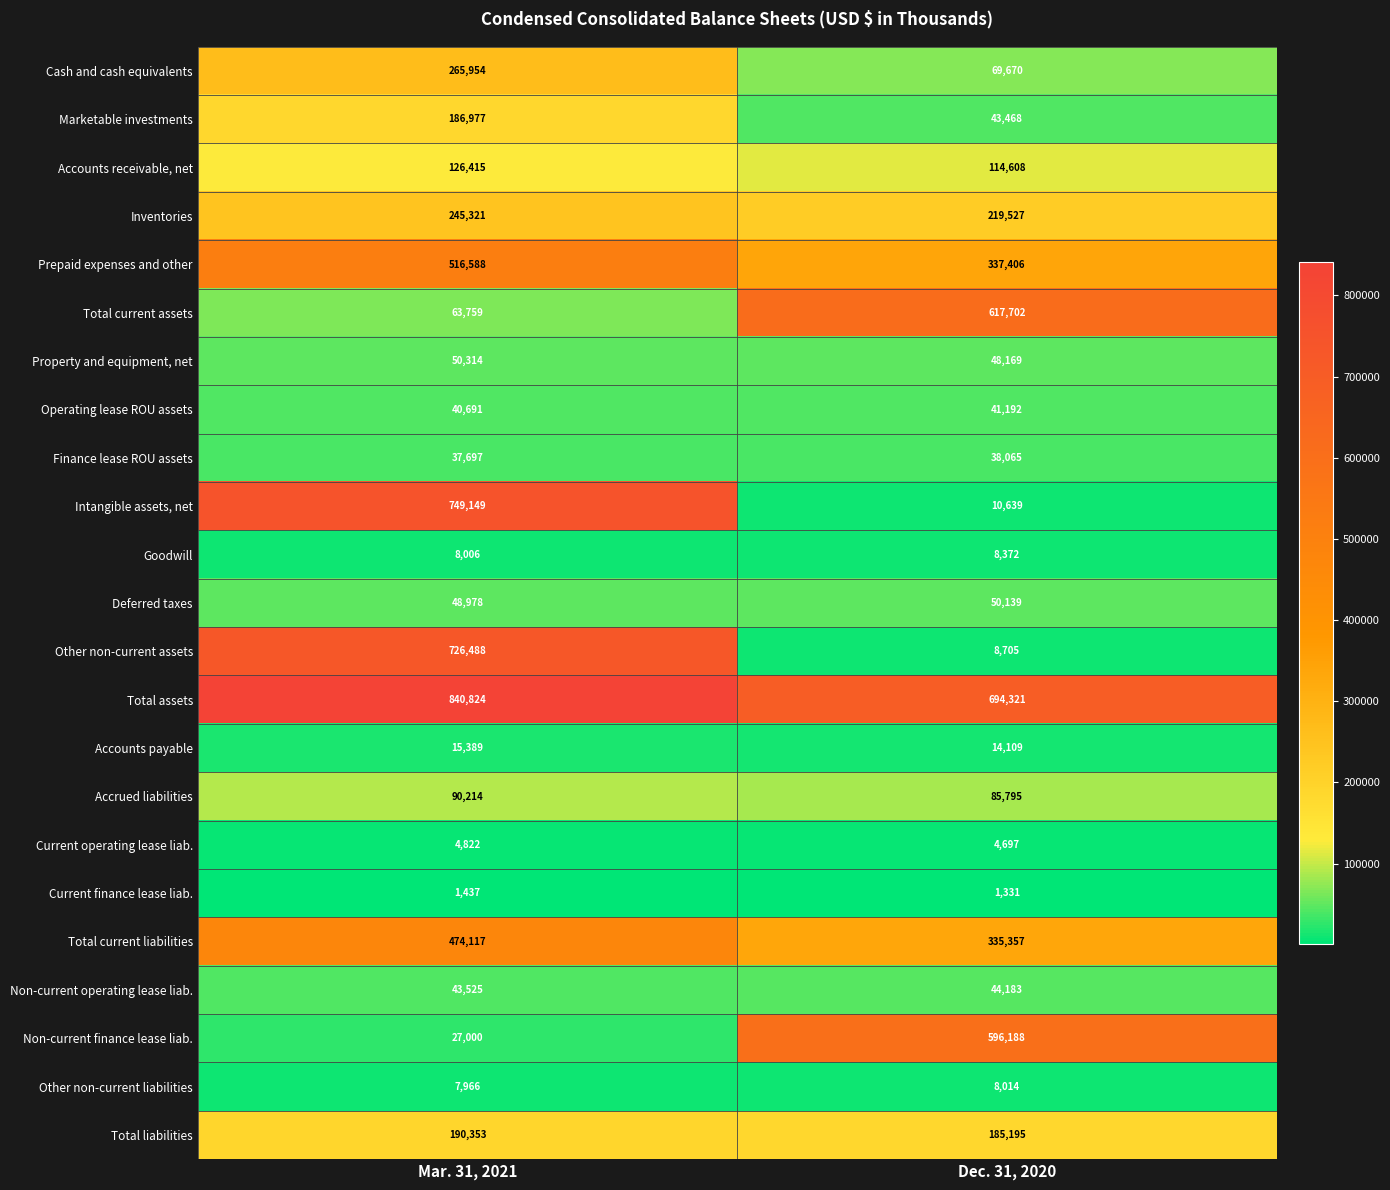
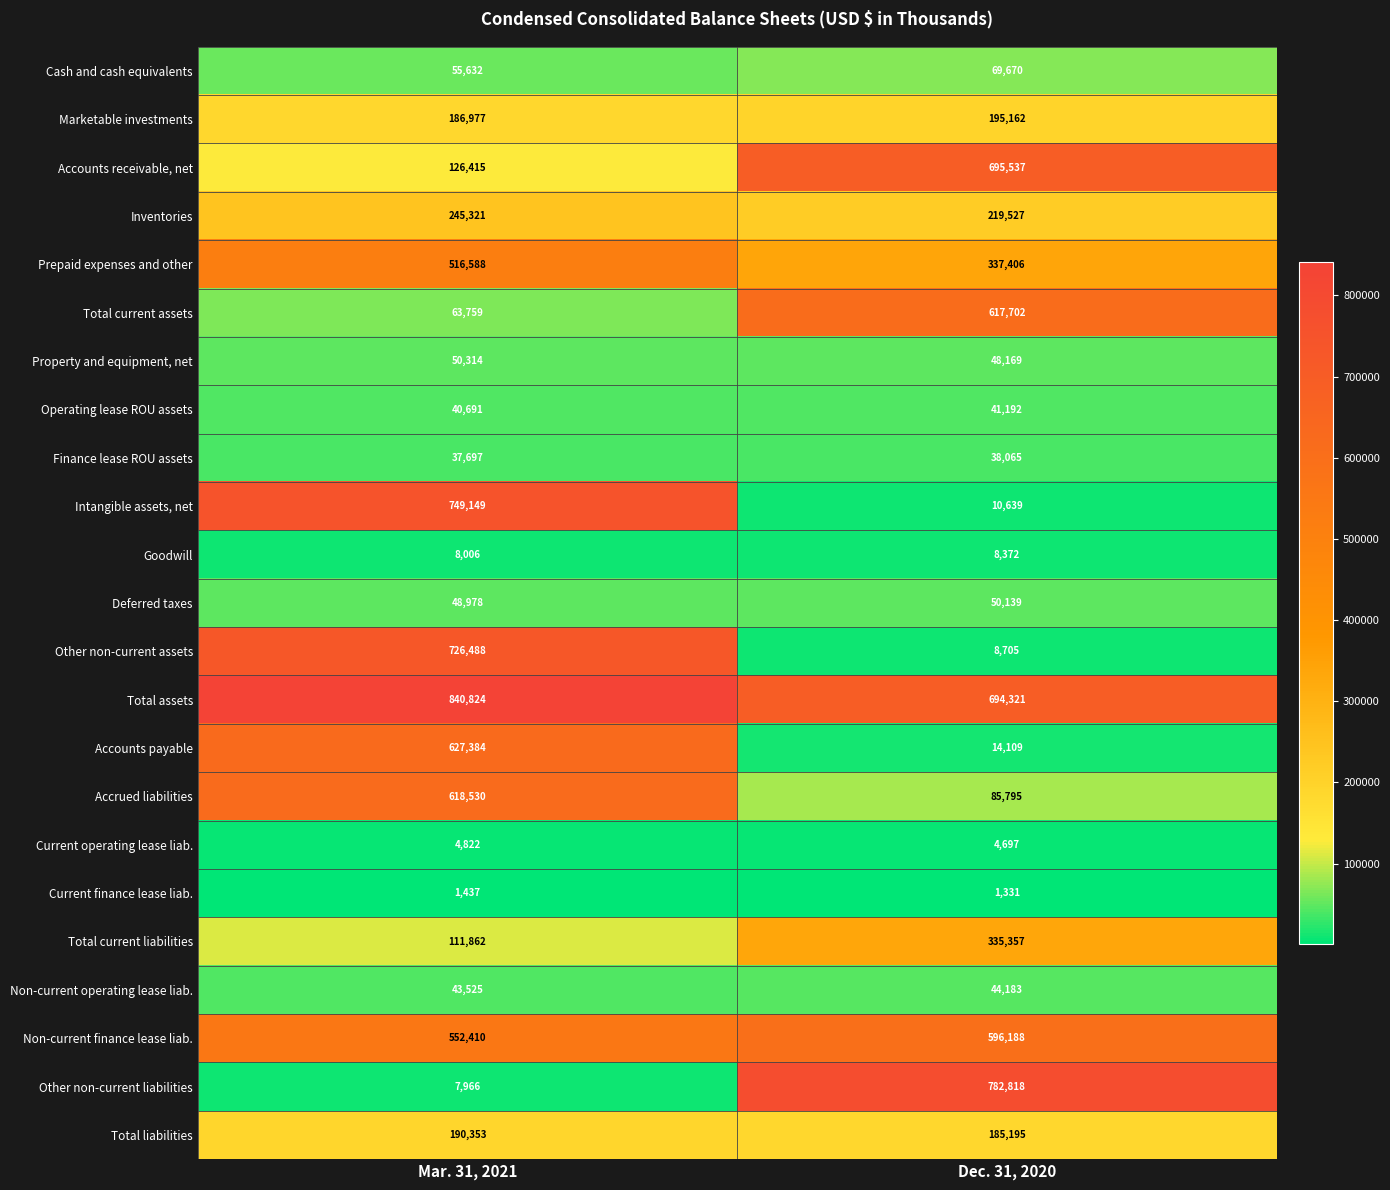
Cash and cash equivalents, Mar. 31, 2021: 265,954 -> 55,632
Marketable investments, Dec. 31, 2020: 43,468 -> 195,162
Accounts receivable, net, Dec. 31, 2020: 114,608 -> 695,537
Accounts payable, Mar. 31, 2021: 15,389 -> 627,384
Accrued liabilities, Mar. 31, 2021: 90,214 -> 618,530
Total current liabilities, Mar. 31, 2021: 474,117 -> 111,862
Non-current finance lease liab., Mar. 31, 2021: 27,000 -> 552,410
Other non-current liabilities, Dec. 31, 2020: 8,014 -> 782,818
